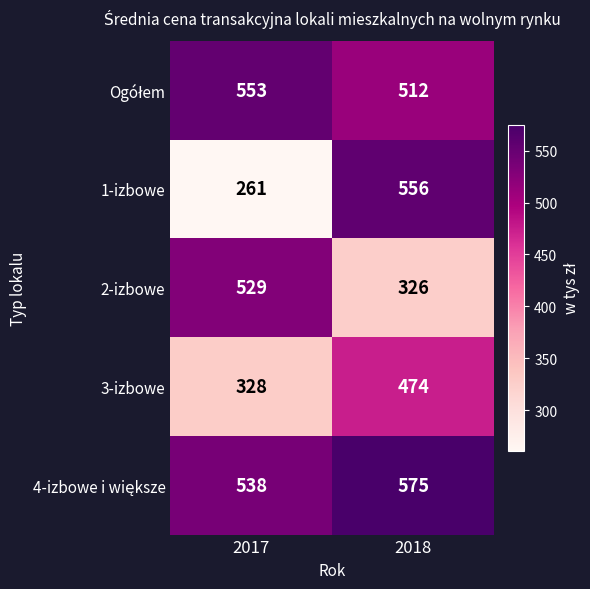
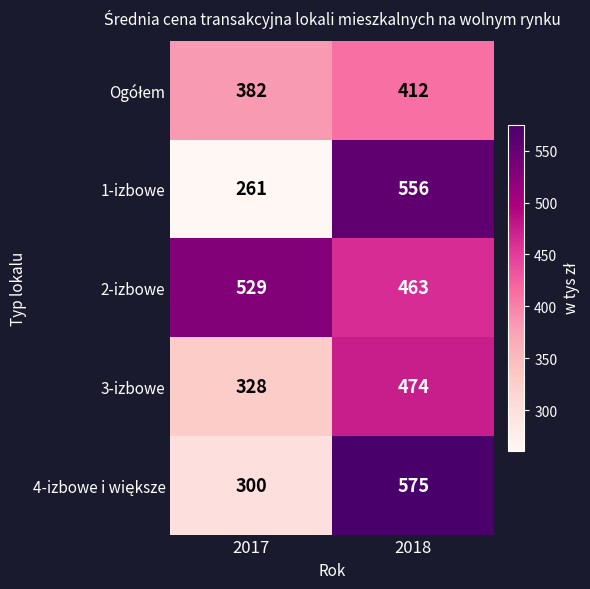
Ogółem, 2017: 553 -> 382
Ogółem, 2018: 512 -> 412
2-izbowe, 2018: 326 -> 463
4-izbowe i większe, 2017: 538 -> 300
